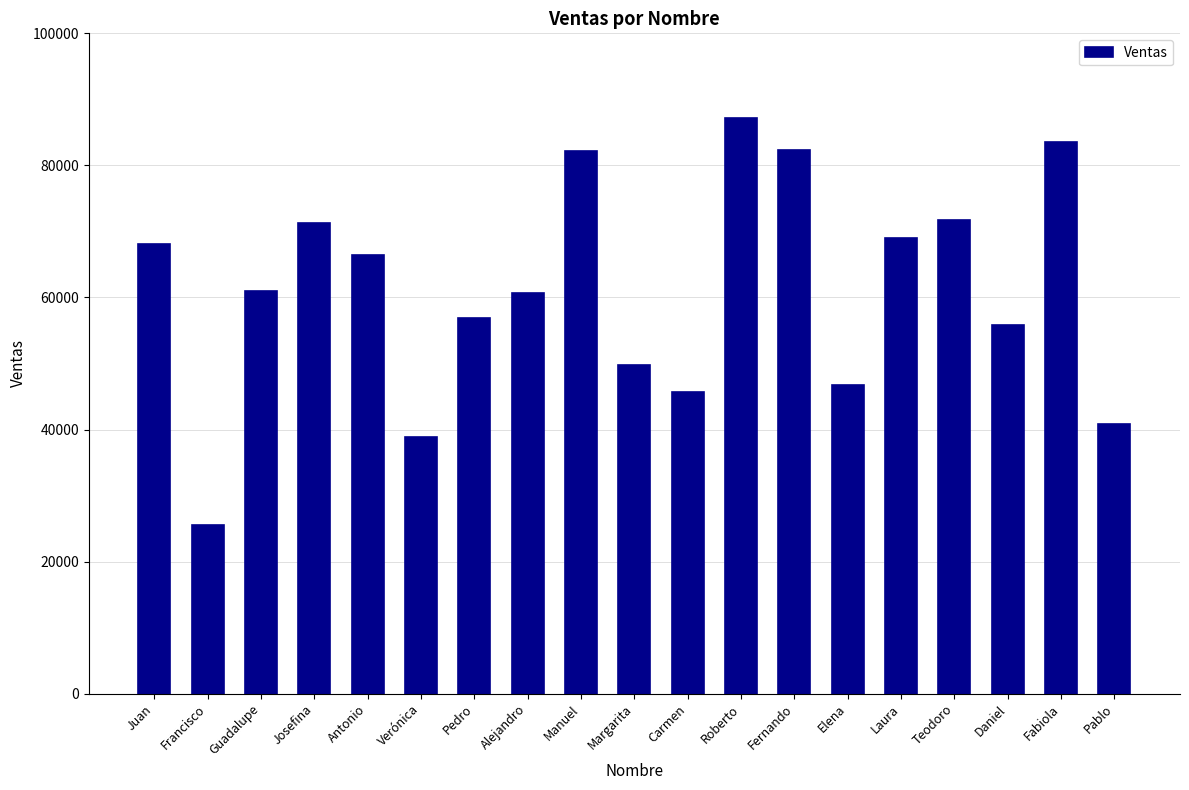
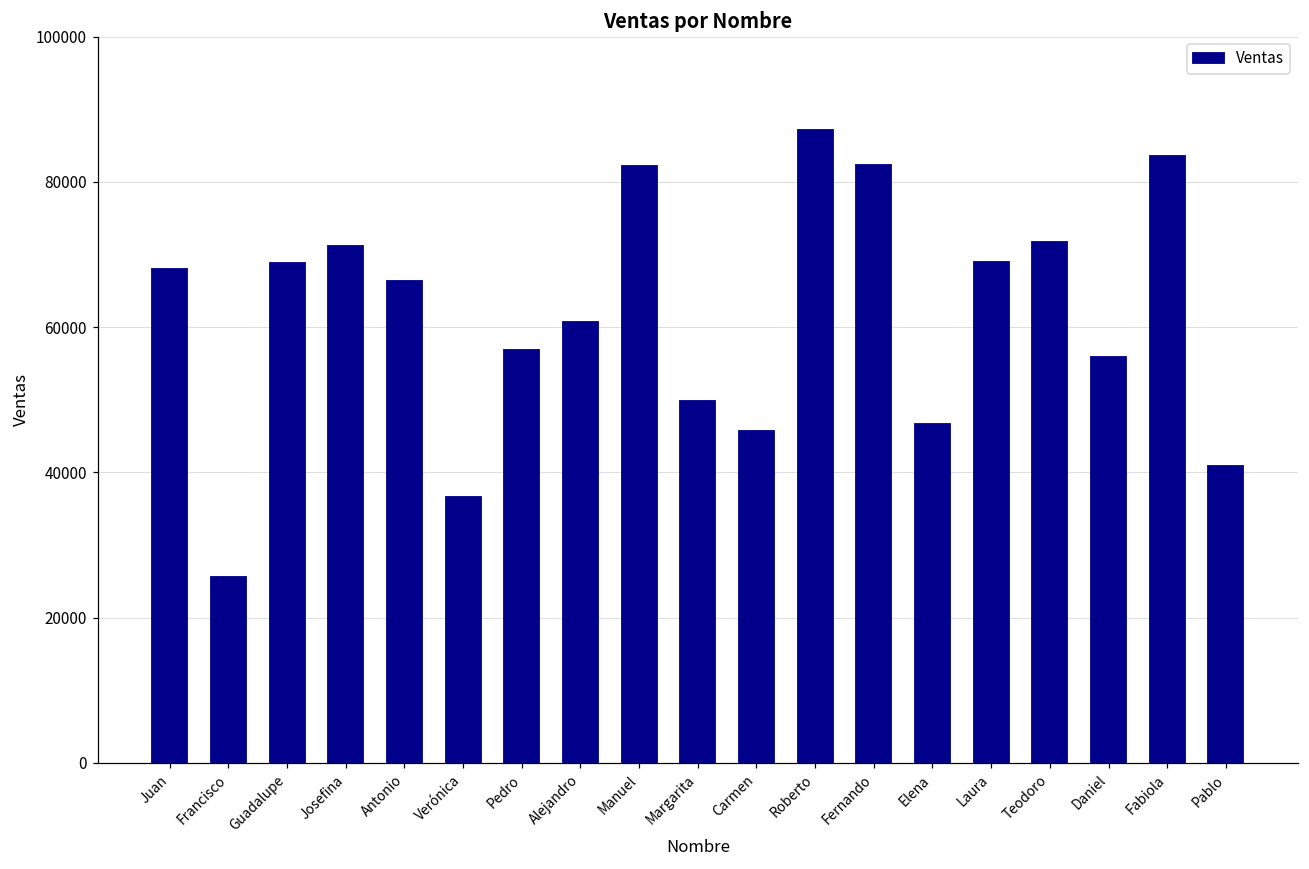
Guadalupe: 61000 -> 69000
Verónica: 39000 -> 37000
